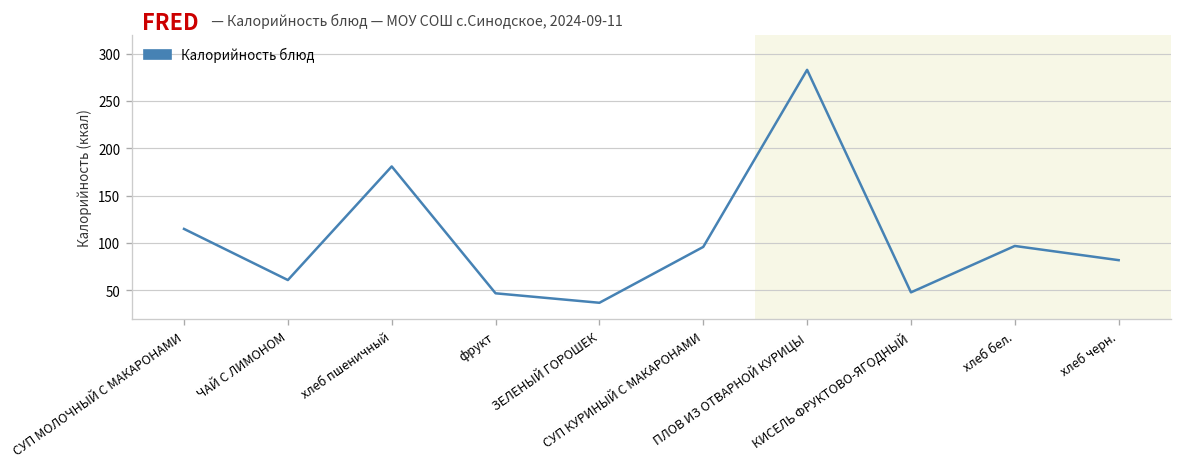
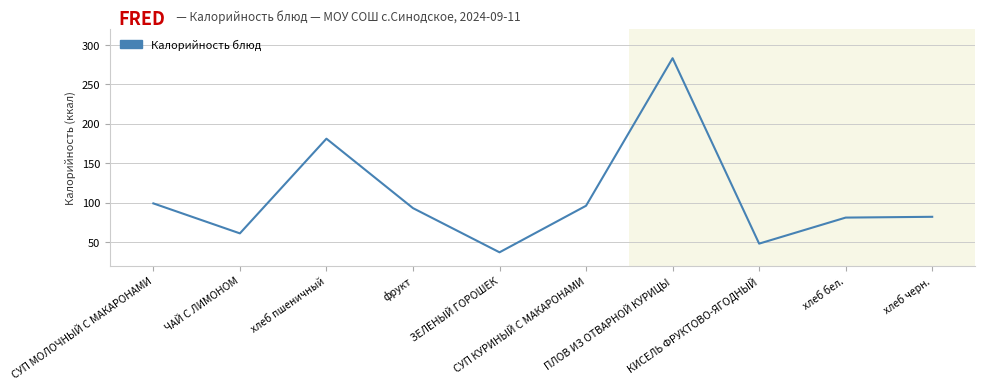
СУП МОЛОЧНЫЙ С МАКАРОНАМИ: 120 -> 100
фрукт: 50 -> 90
хлеб бел.: 100 -> 80
